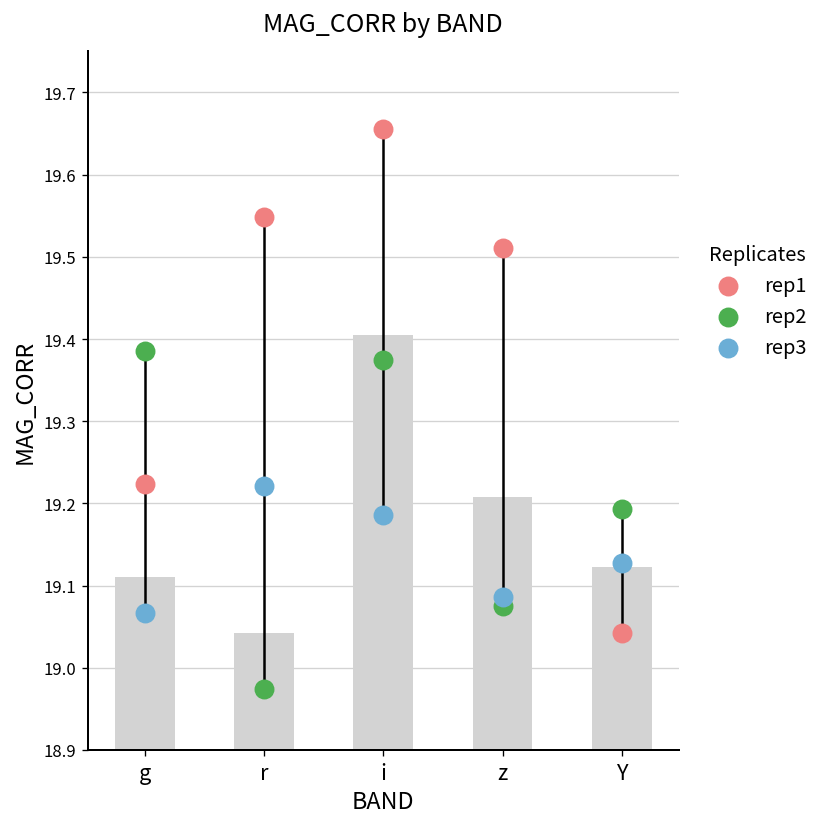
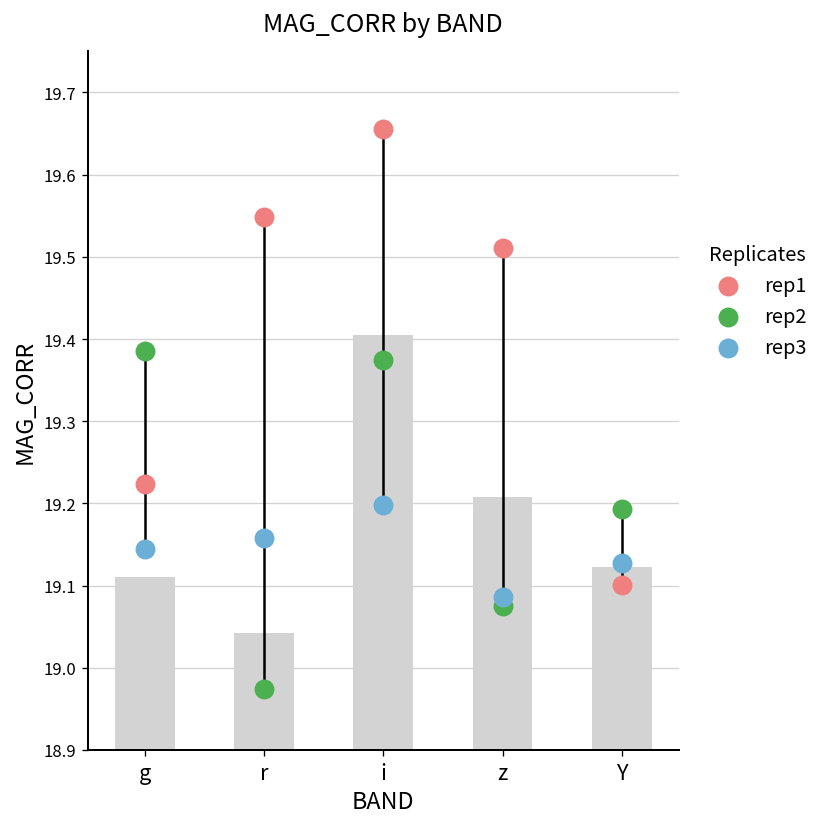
rep3, g: 19.07 -> 19.14
rep3, r: 19.22 -> 19.16
rep3, i: 19.19 -> 19.20
rep1, Y: 19.04 -> 19.10
